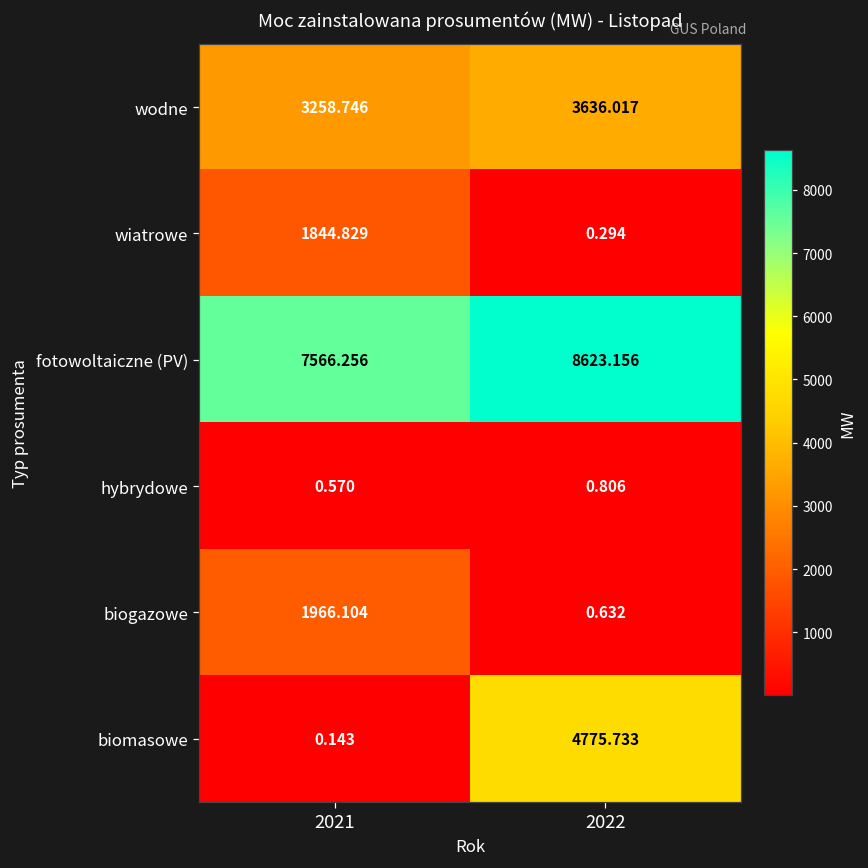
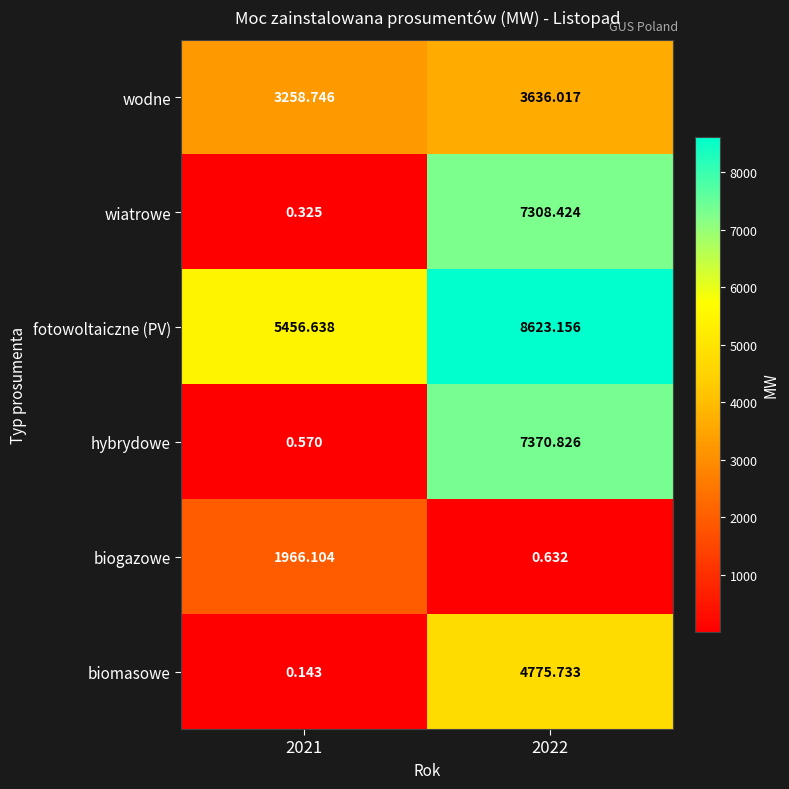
wiatrowe, 2021: 1844.829 -> 0.325
wiatrowe, 2022: 0.294 -> 7308.424
fotowoltaiczne (PV), 2021: 7566.256 -> 5456.638
hybrydowe, 2022: 0.806 -> 7370.826
